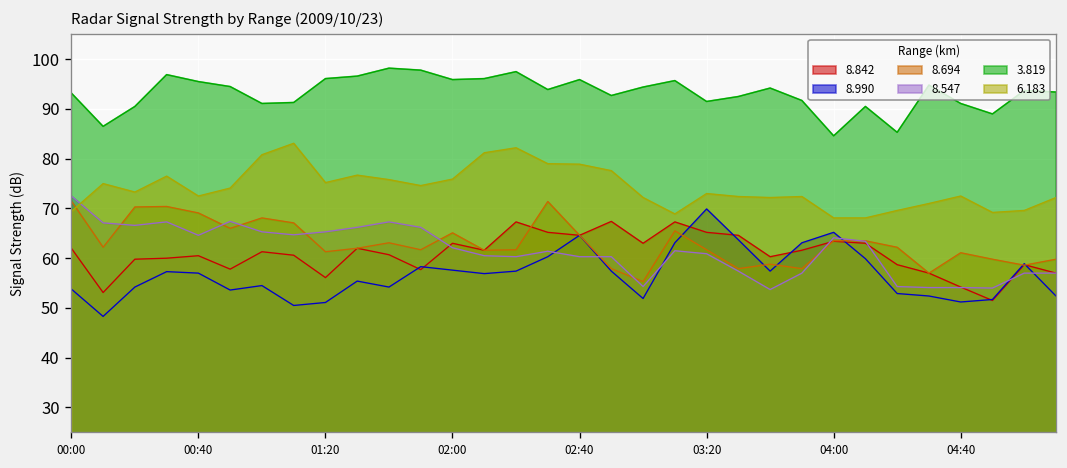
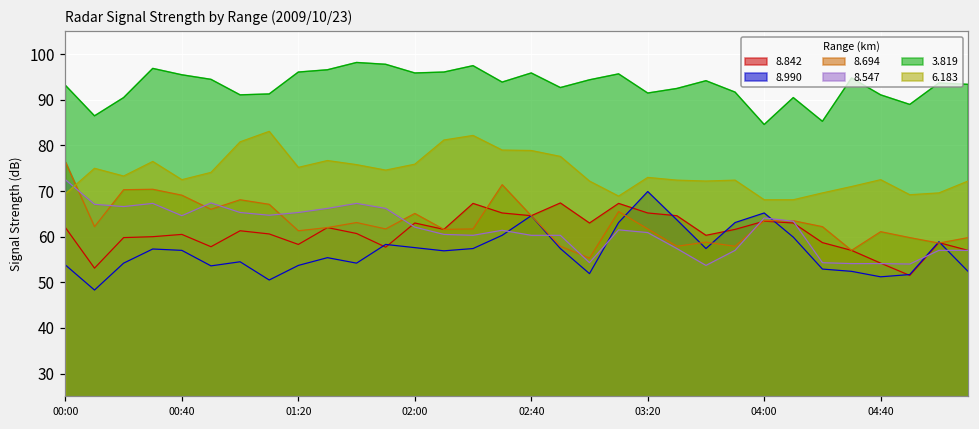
8.694, 00:00: 72 -> 76
8.842, 01:20: 56 -> 58
8.990, 01:20: 51 -> 54
